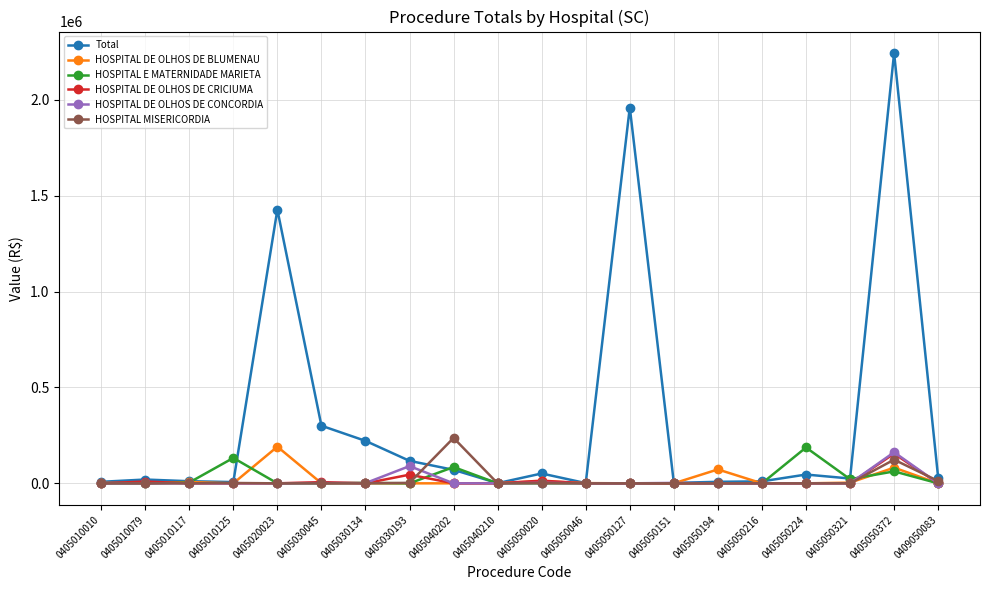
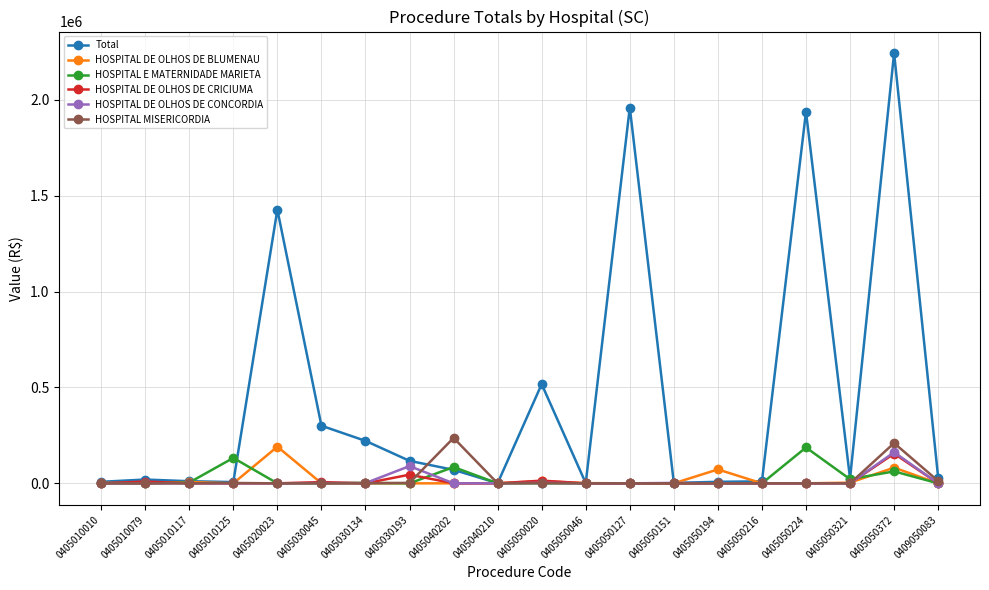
Total, 0405050020: 50000 -> 520000
Total, 0405050224: 50000 -> 1940000
HOSPITAL MISERICORDIA, 0405050372: 120000 -> 210000
